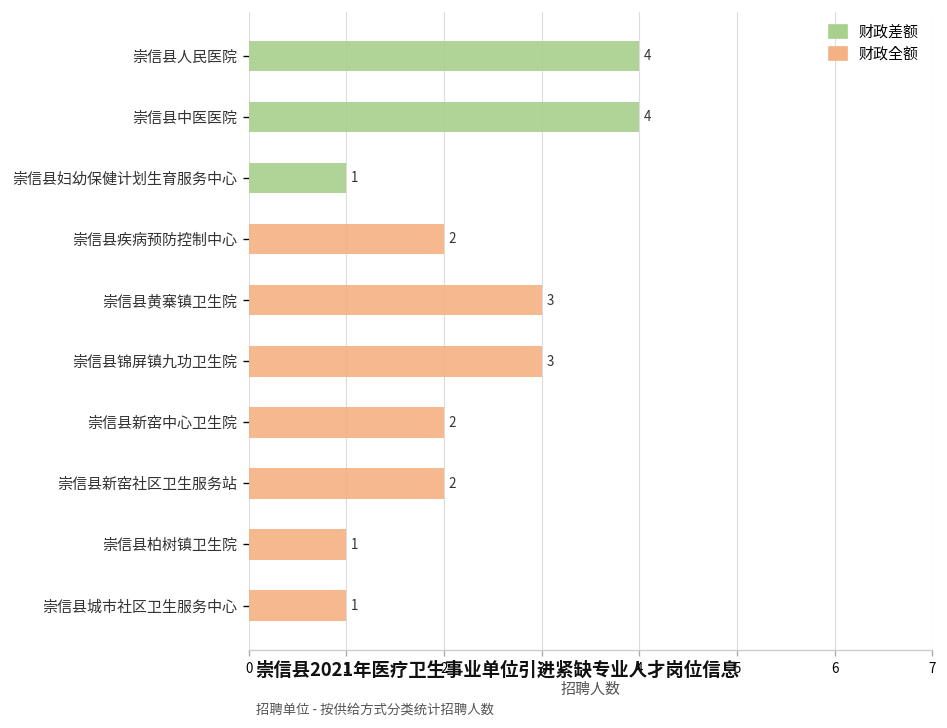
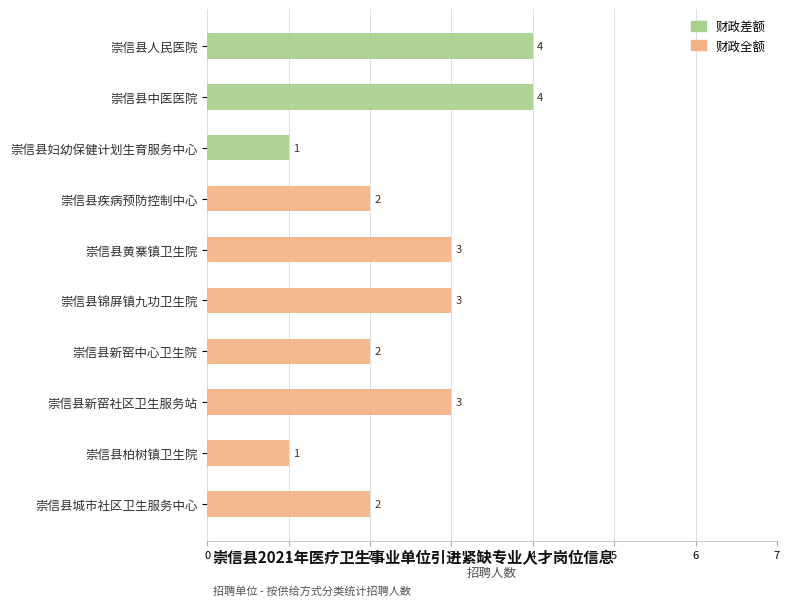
财政全额, 崇信县新窑社区卫生服务站: 2 -> 3
财政全额, 崇信县城市社区卫生服务中心: 1 -> 2
